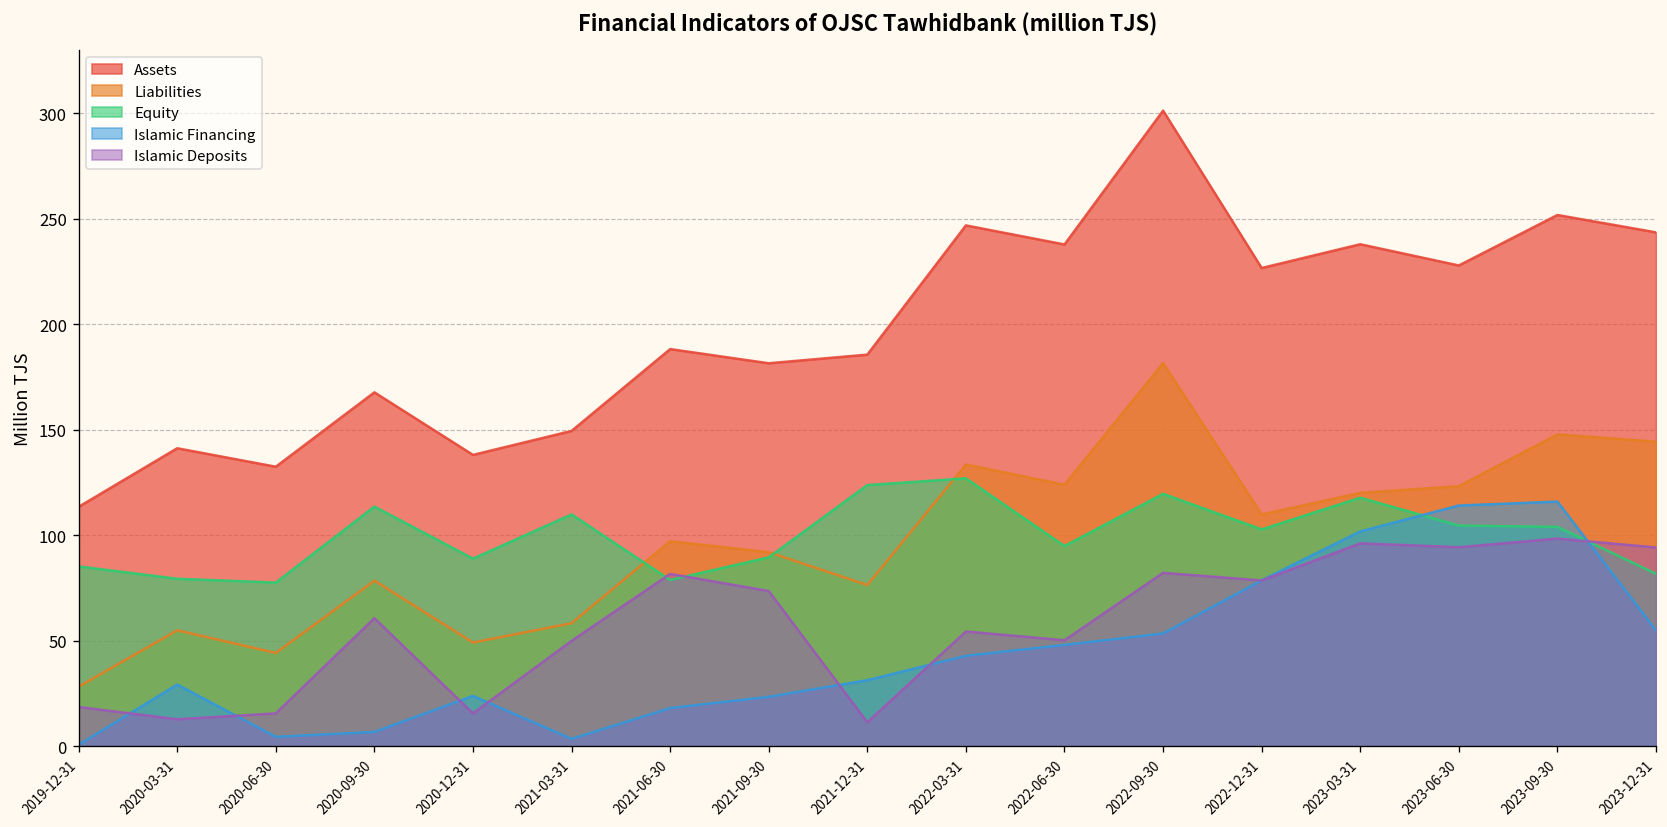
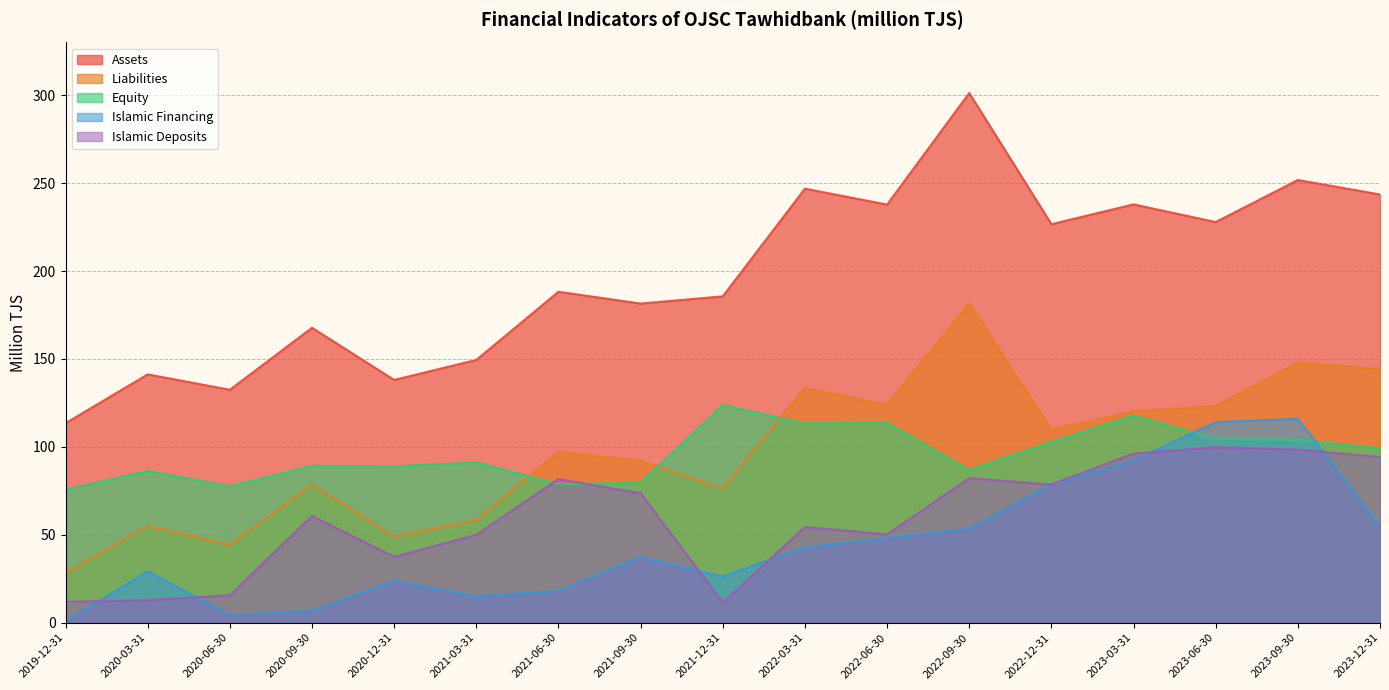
Equity, 2019-12-31: 85 -> 76
Islamic Deposits, 2019-12-31: 19 -> 12
Equity, 2020-03-31: 79 -> 86
Equity, 2020-09-30: 114 -> 89
Islamic Deposits, 2020-12-31: 16 -> 37
Equity, 2021-03-31: 110 -> 91
Islamic Financing, 2021-03-31: 4 -> 15
Equity, 2021-09-30: 90 -> 80
Islamic Financing, 2021-09-30: 23 -> 37
Islamic Financing, 2021-12-31: 31 -> 26
Equity, 2022-03-31: 127 -> 113
Equity, 2022-06-30: 95 -> 114
Equity, 2022-09-30: 120 -> 87
Islamic Financing, 2023-03-31: 102 -> 92
Islamic Deposits, 2023-06-30: 94 -> 100
Equity, 2023-12-31: 82 -> 99
